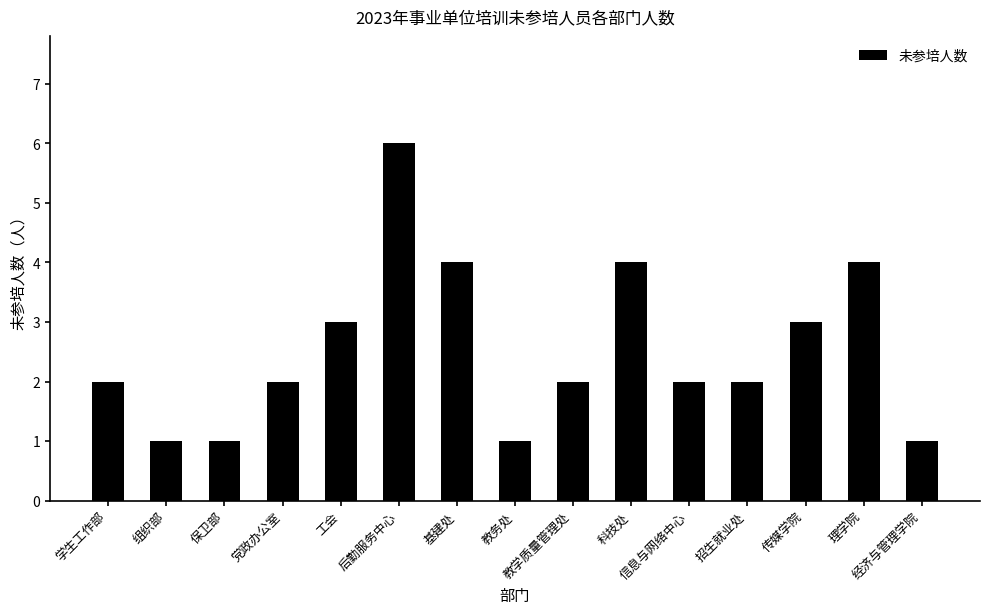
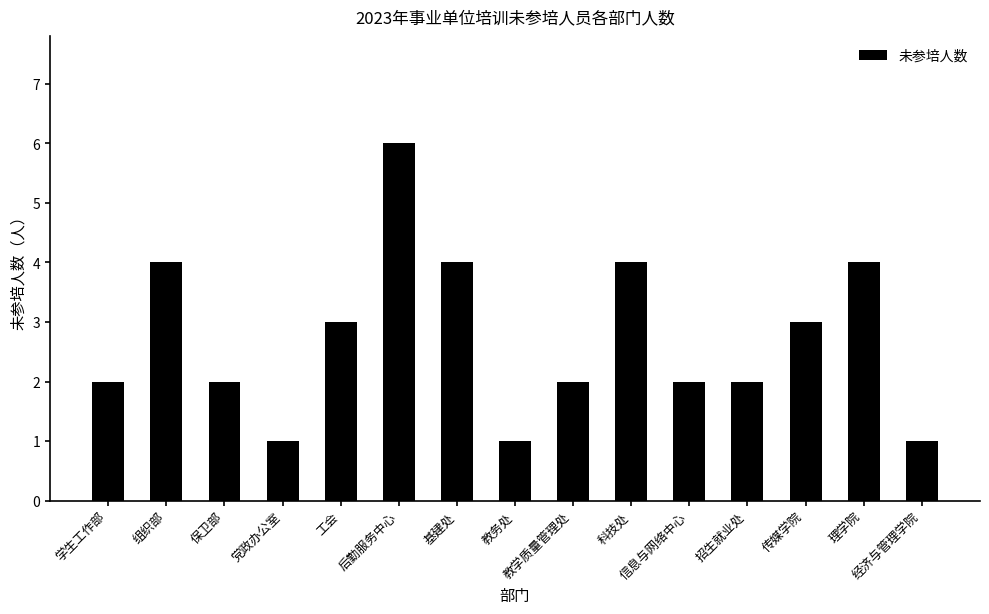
组织部: 1 -> 4
保卫部: 1 -> 2
党政办公室: 2 -> 1
